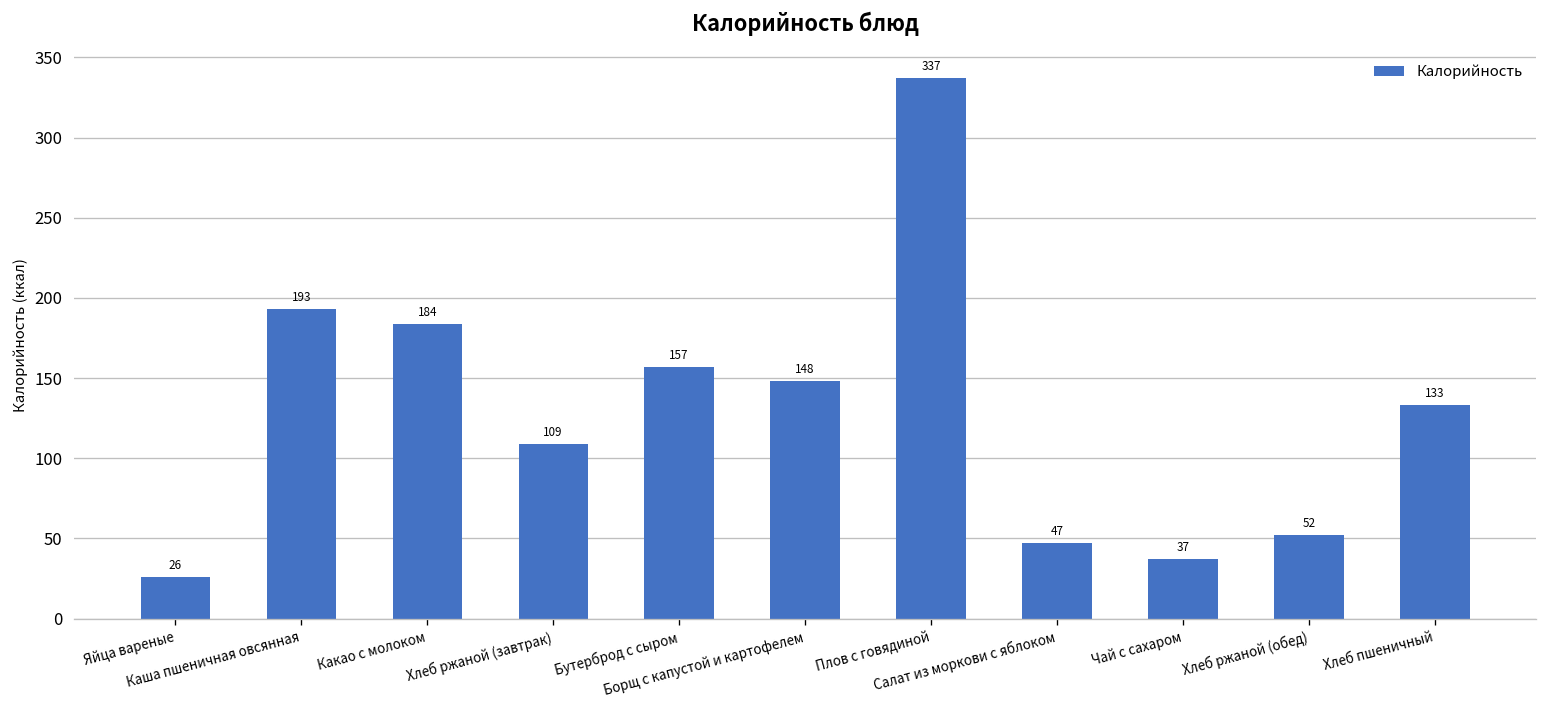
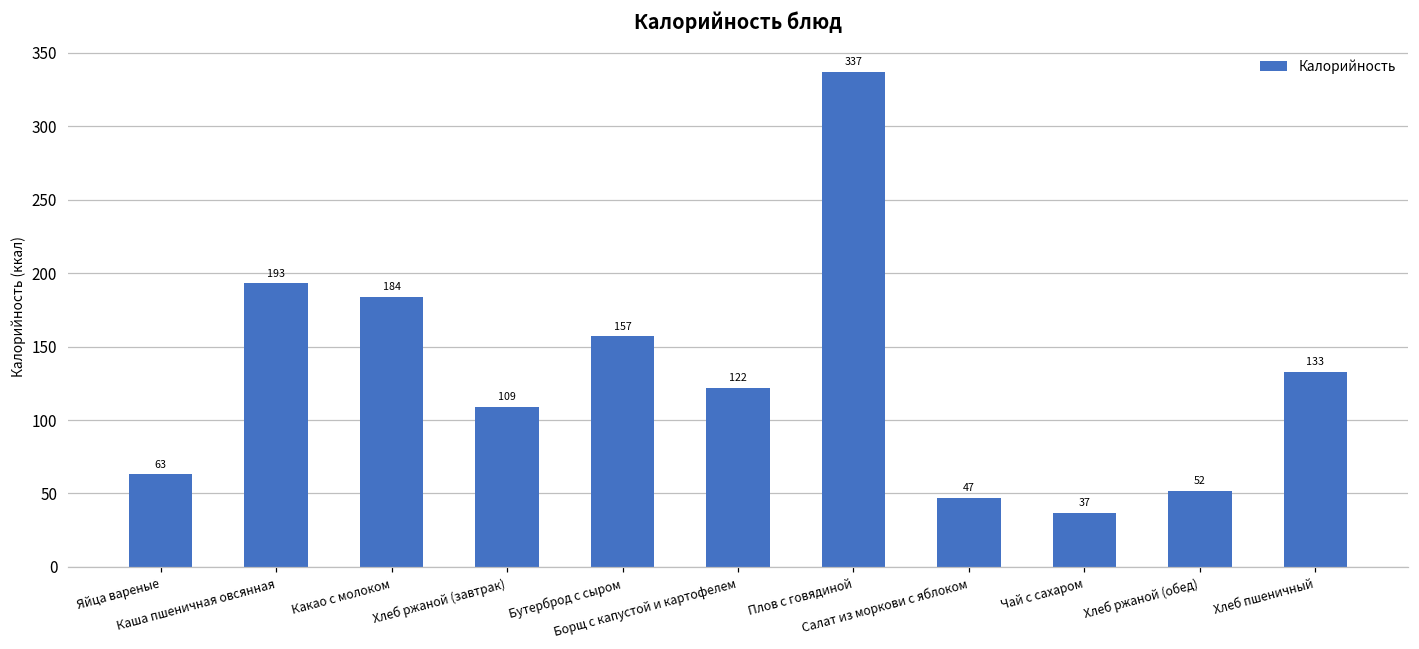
Яйца вареные: 26 -> 63
Борщ с капустой и картофелем: 148 -> 122
